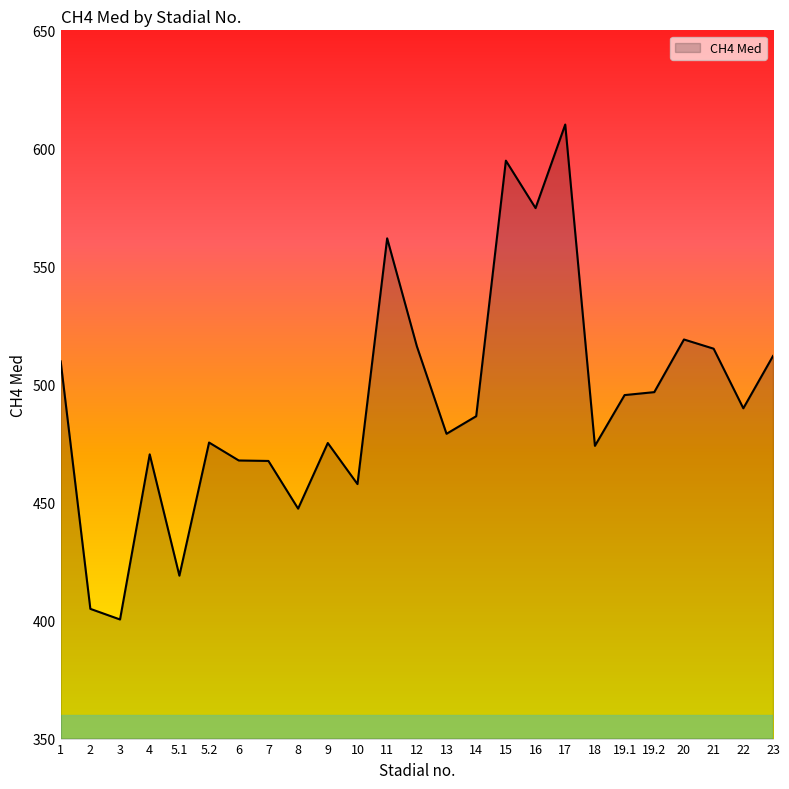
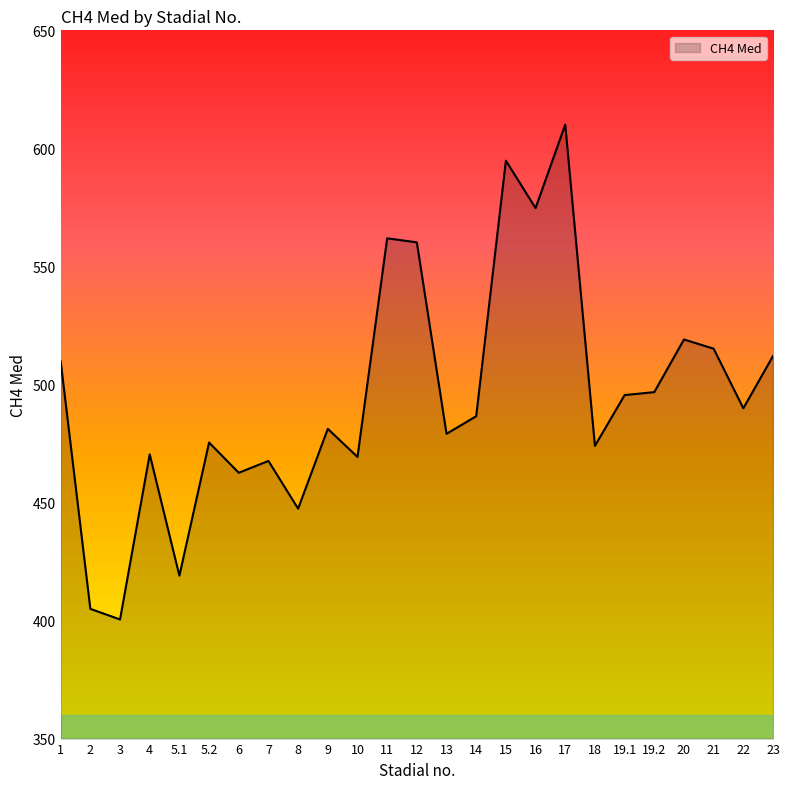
6: 468 -> 463
9: 475 -> 481
10: 458 -> 469
12: 516 -> 560
